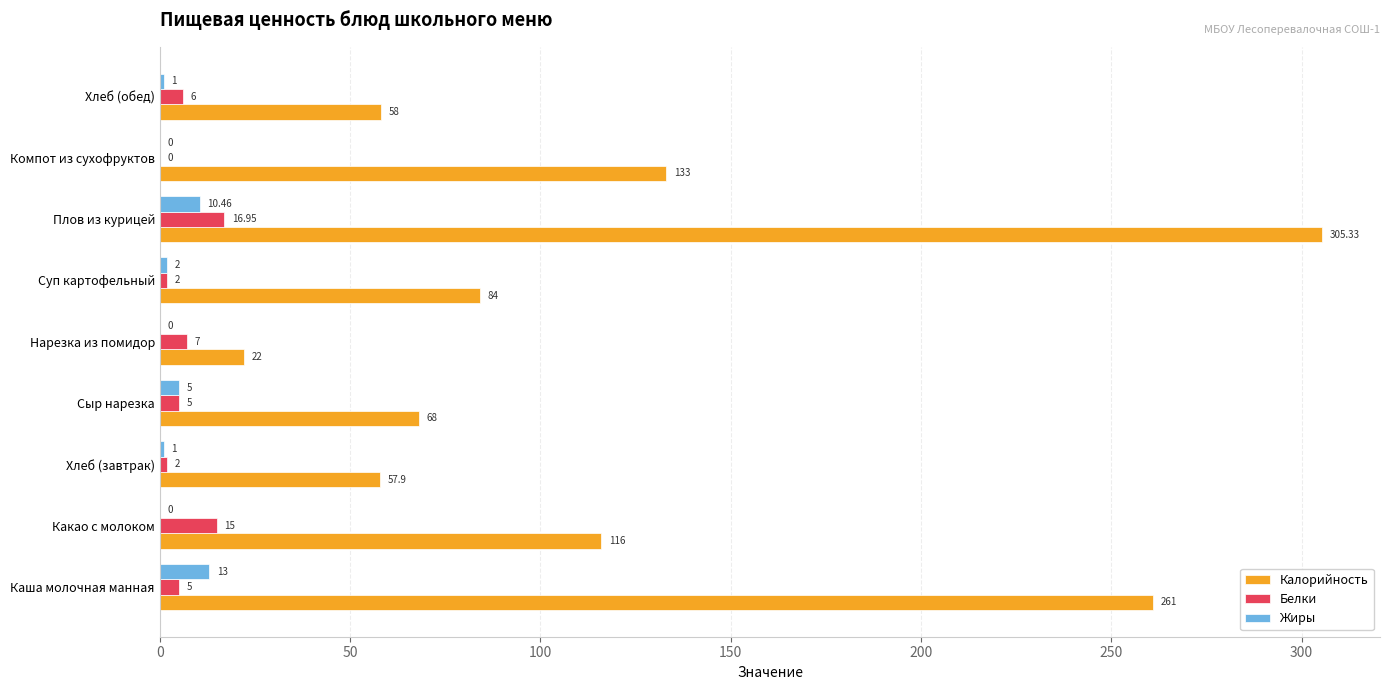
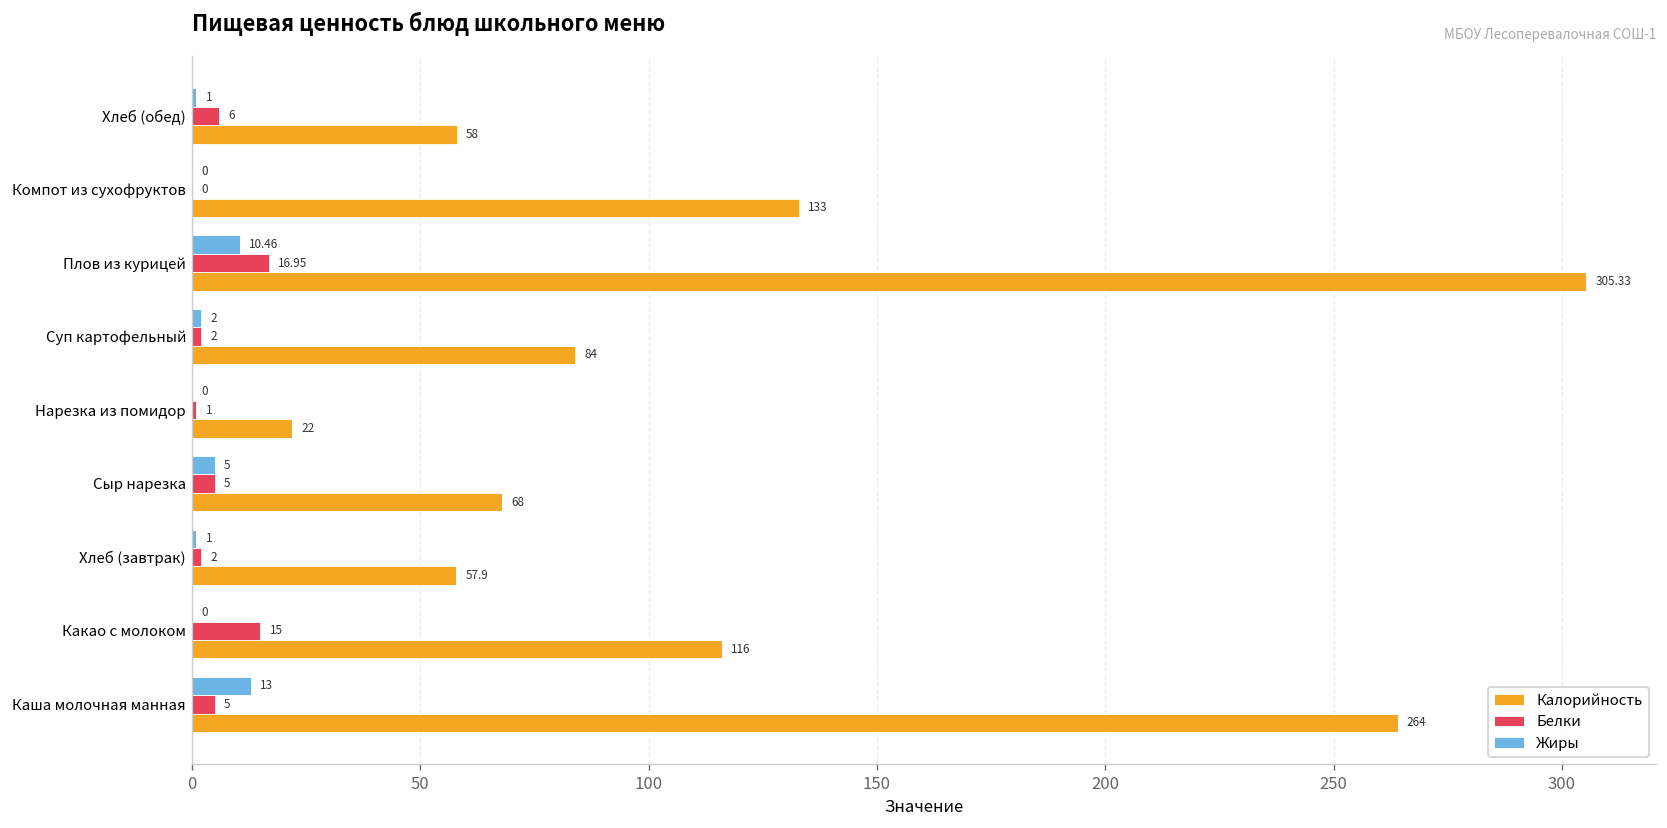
Белки, Нарезка из помидор: 7 -> 1
Калорийность, Каша молочная манная: 261 -> 264
